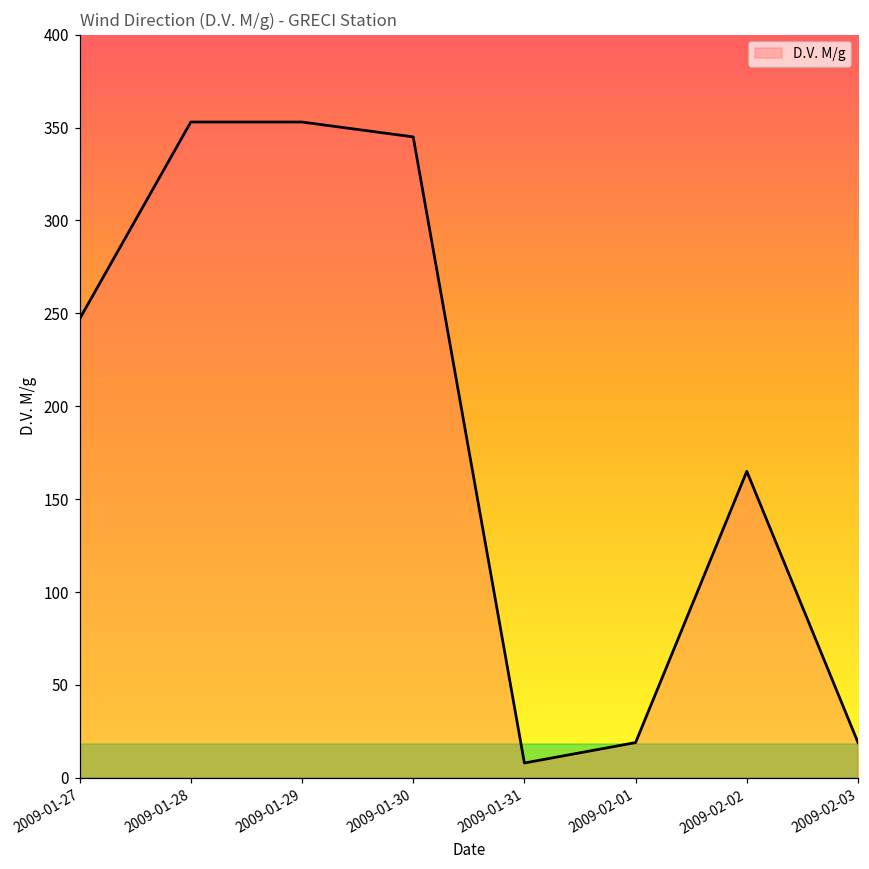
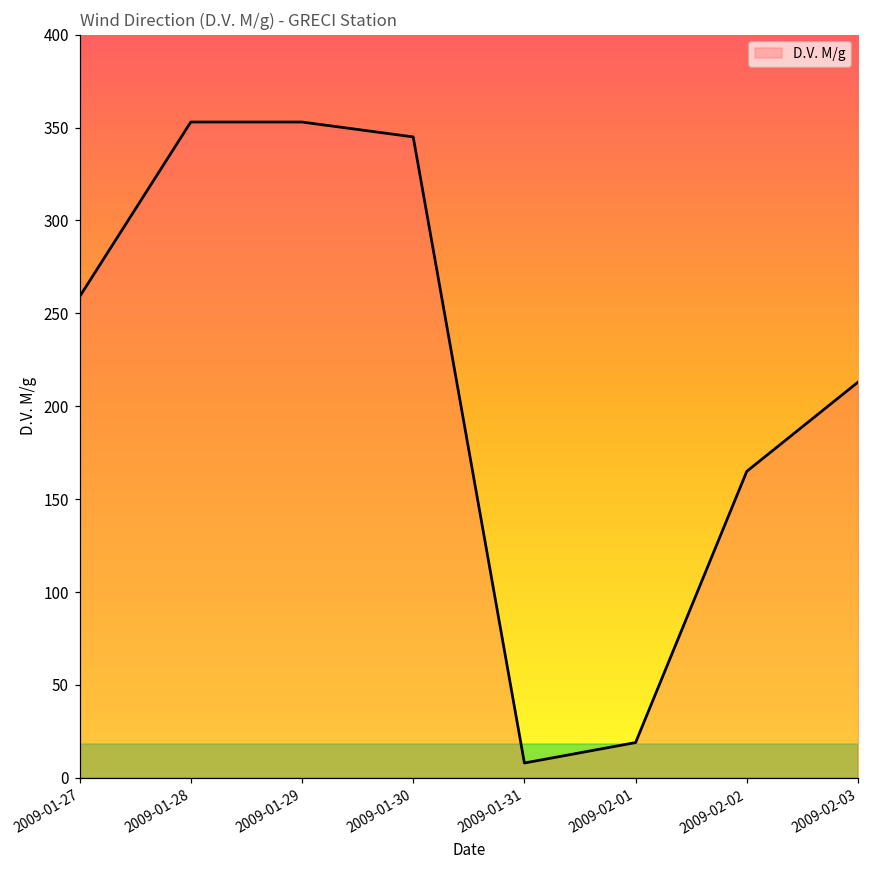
2009-01-27: 247 -> 259
2009-02-03: 19 -> 213
